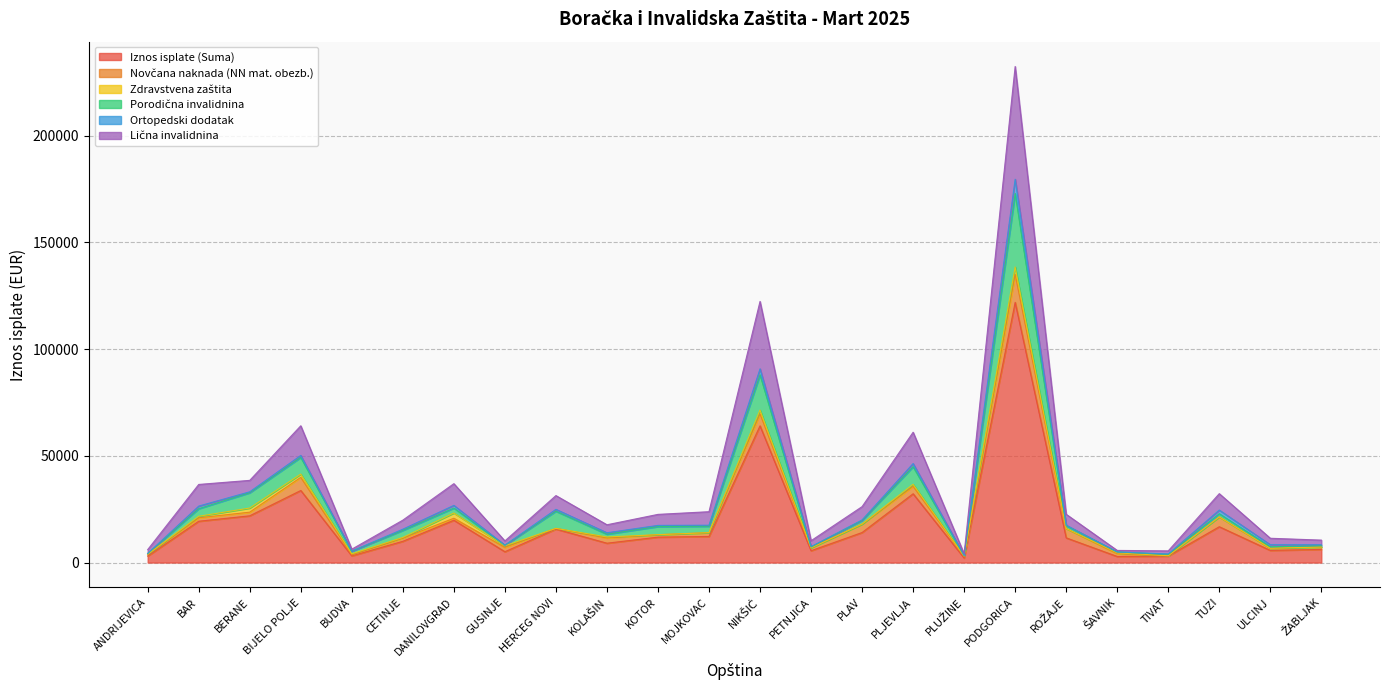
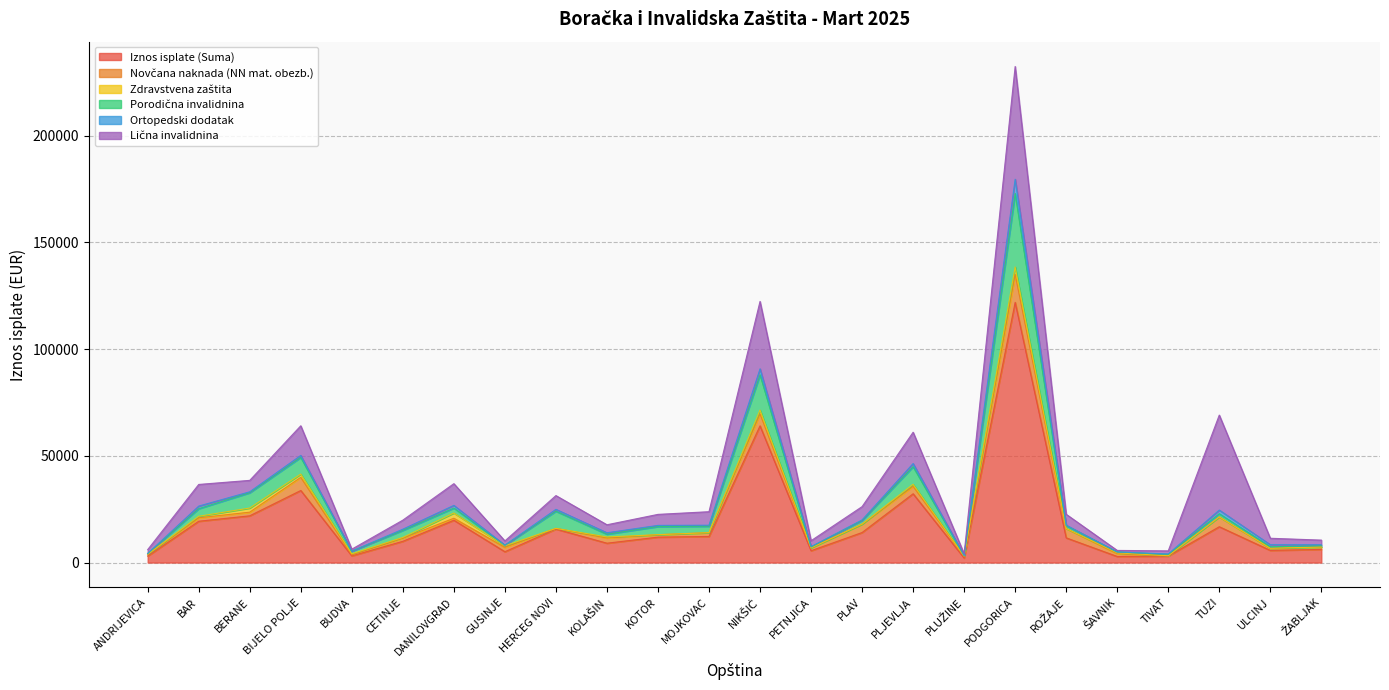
Lična invalidnina, TUZI: 8000 -> 45000
